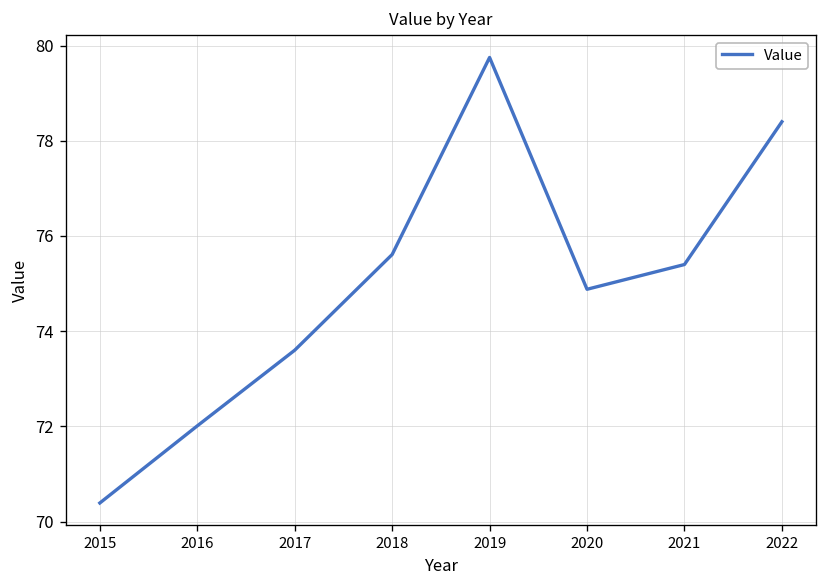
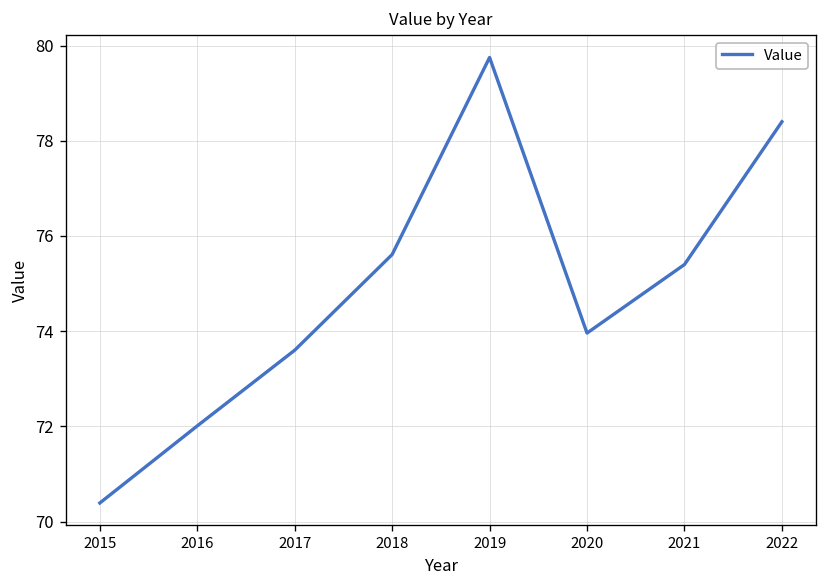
2020: 74.9 -> 74.0
